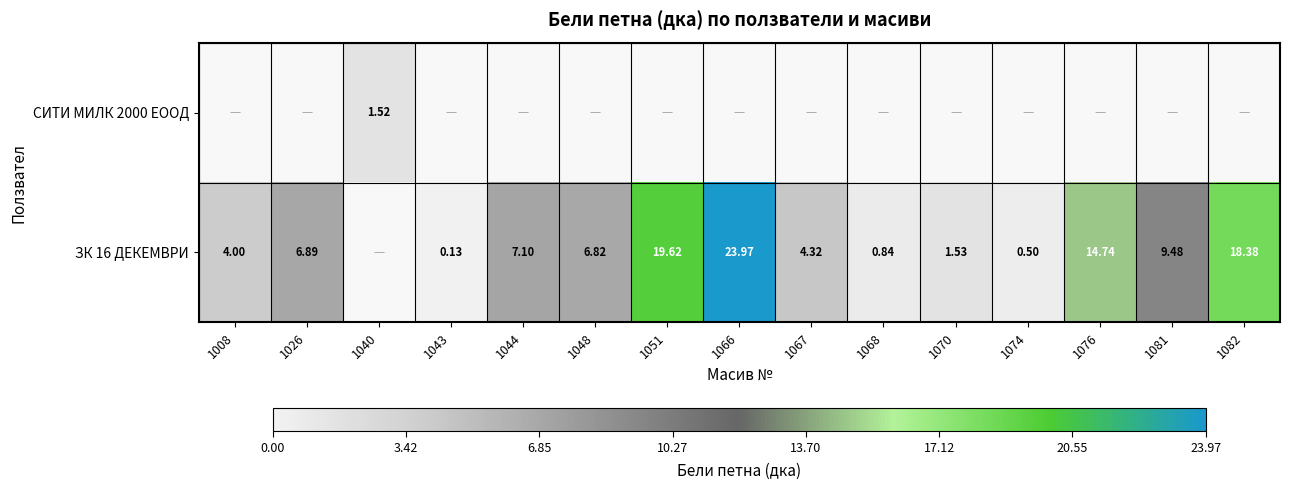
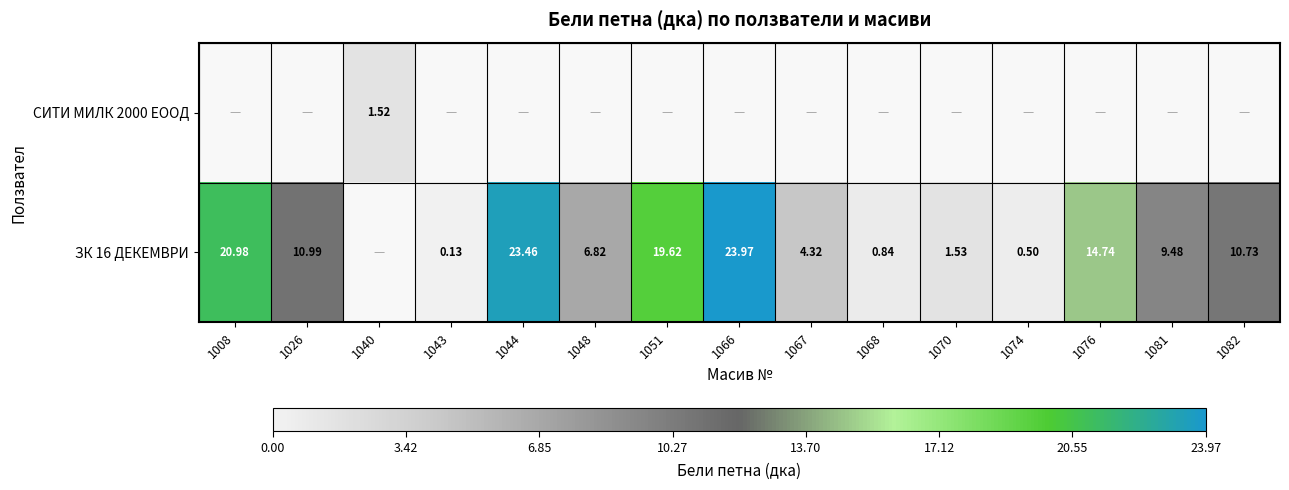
ЗК 16 ДЕКЕМВРИ, 1008: 4.00 -> 20.98
ЗК 16 ДЕКЕМВРИ, 1026: 6.89 -> 10.99
ЗК 16 ДЕКЕМВРИ, 1044: 7.10 -> 23.46
ЗК 16 ДЕКЕМВРИ, 1082: 18.38 -> 10.73
